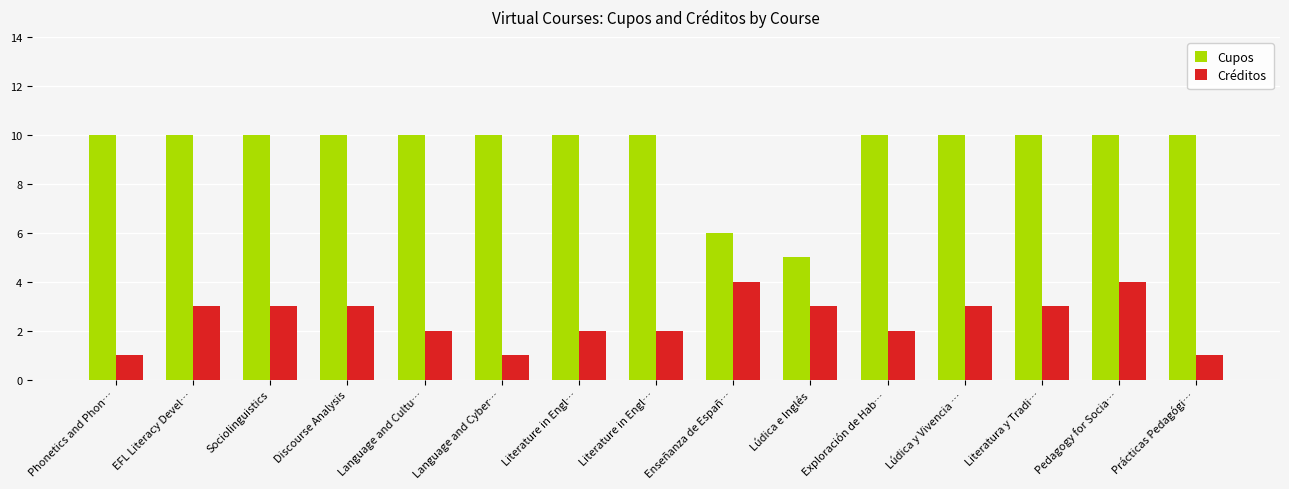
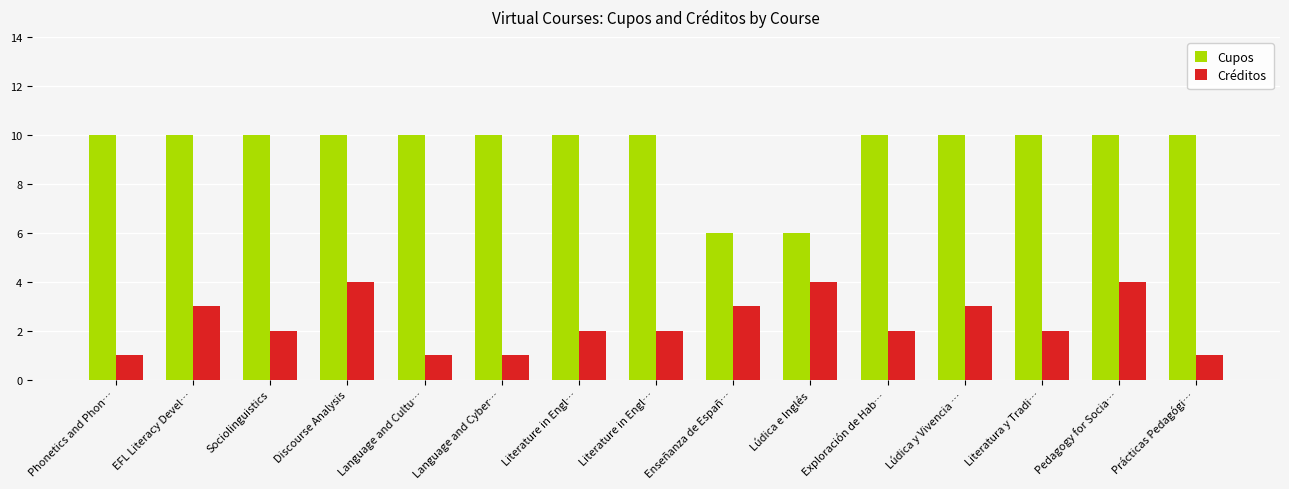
Créditos, Sociolinguistics: 3 -> 2
Créditos, Discourse Analysis: 3 -> 4
Créditos, Language and Cultu…: 2 -> 1
Créditos, Enseñanza de Españ…: 4 -> 3
Cupos, Lúdica e Inglés: 5 -> 6
Créditos, Lúdica e Inglés: 3 -> 4
Créditos, Literatura y Tradi…: 3 -> 2
